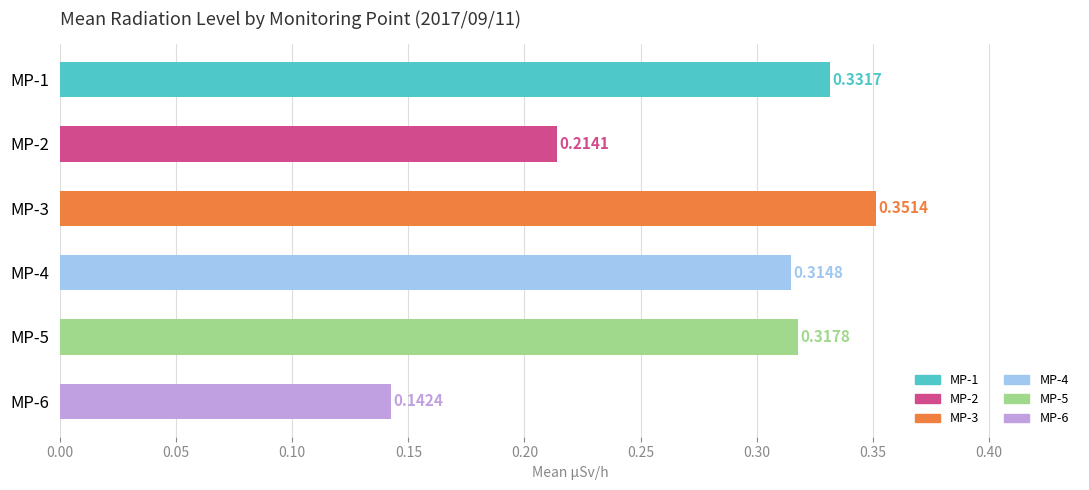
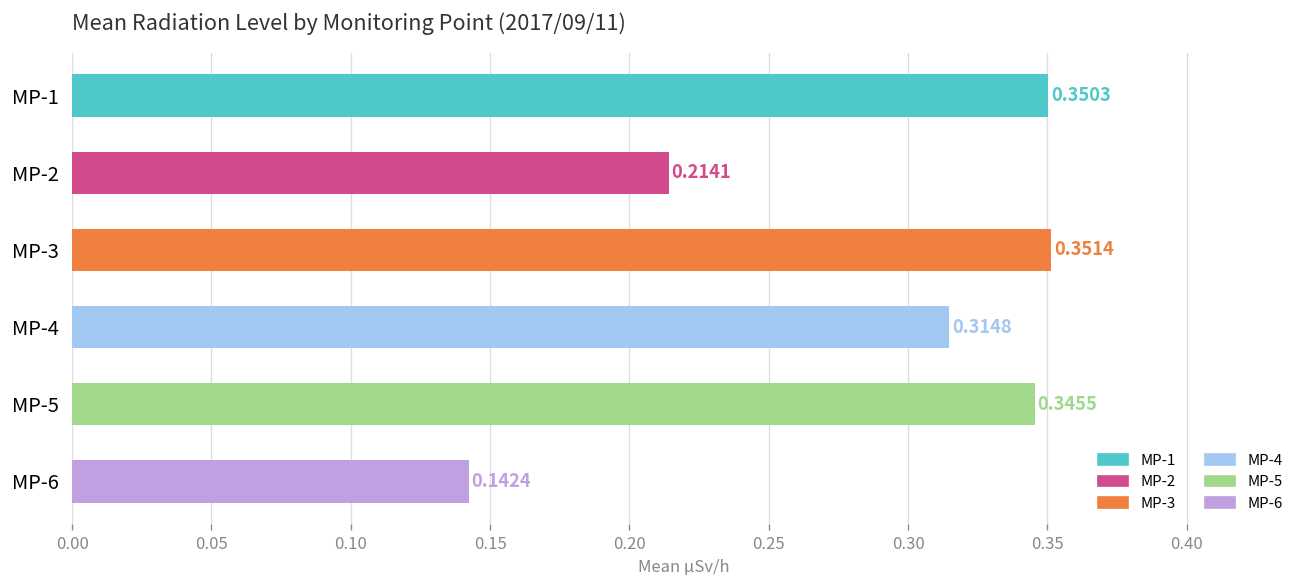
MP-1: 0.3317 -> 0.3503
MP-5: 0.3178 -> 0.3455
